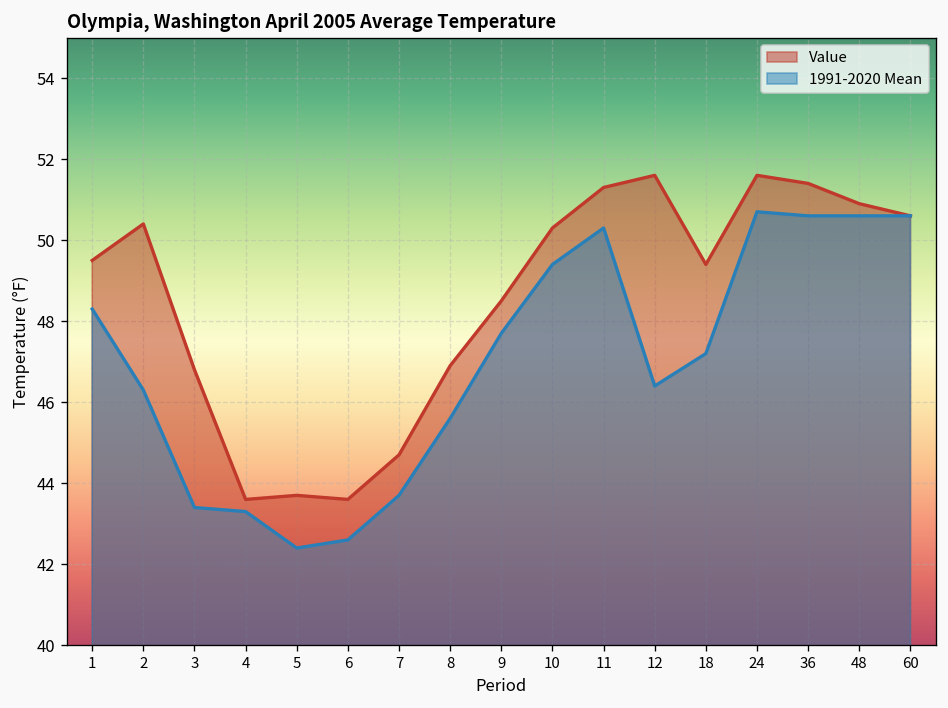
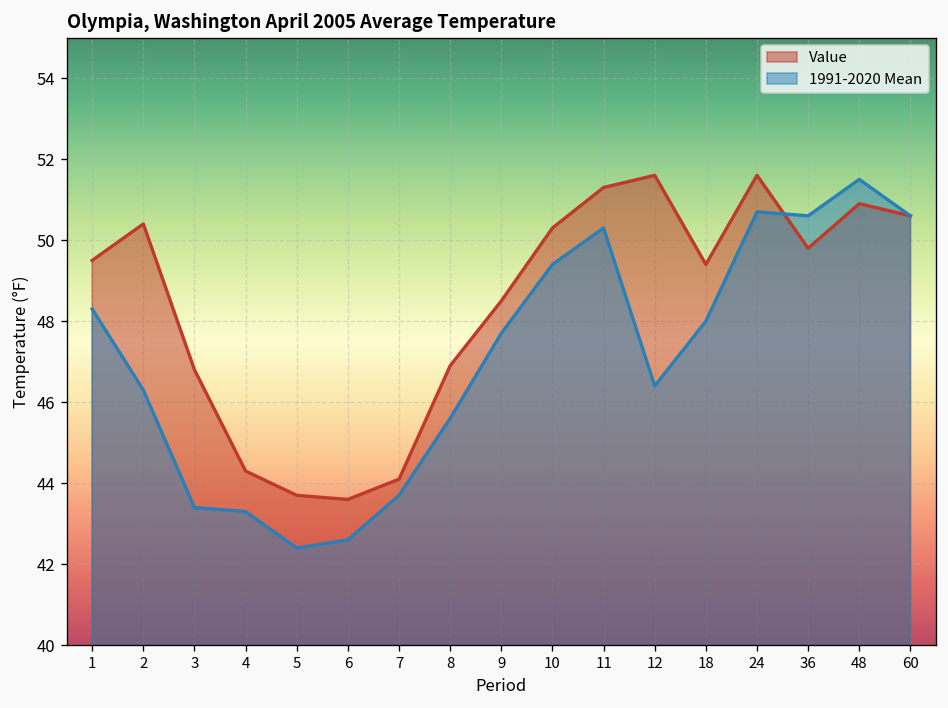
Value, 4: 43.6 -> 44.3
Value, 7: 44.7 -> 44.1
1991-2020 Mean, 18: 47.2 -> 48.0
Value, 36: 51.4 -> 49.8
1991-2020 Mean, 48: 50.6 -> 51.5
